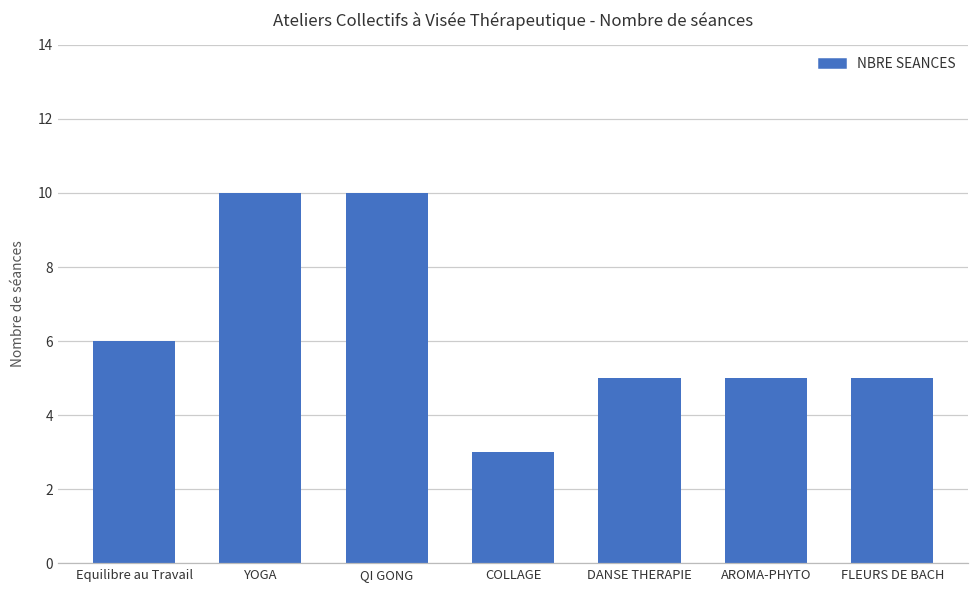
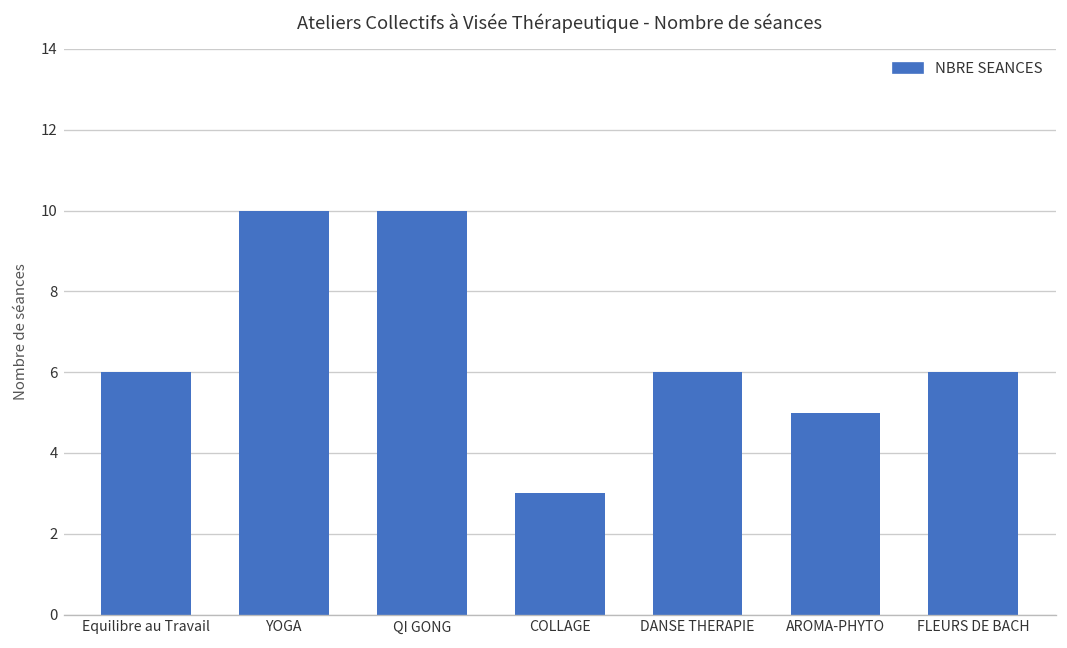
DANSE THERAPIE: 5 -> 6
FLEURS DE BACH: 5 -> 6
